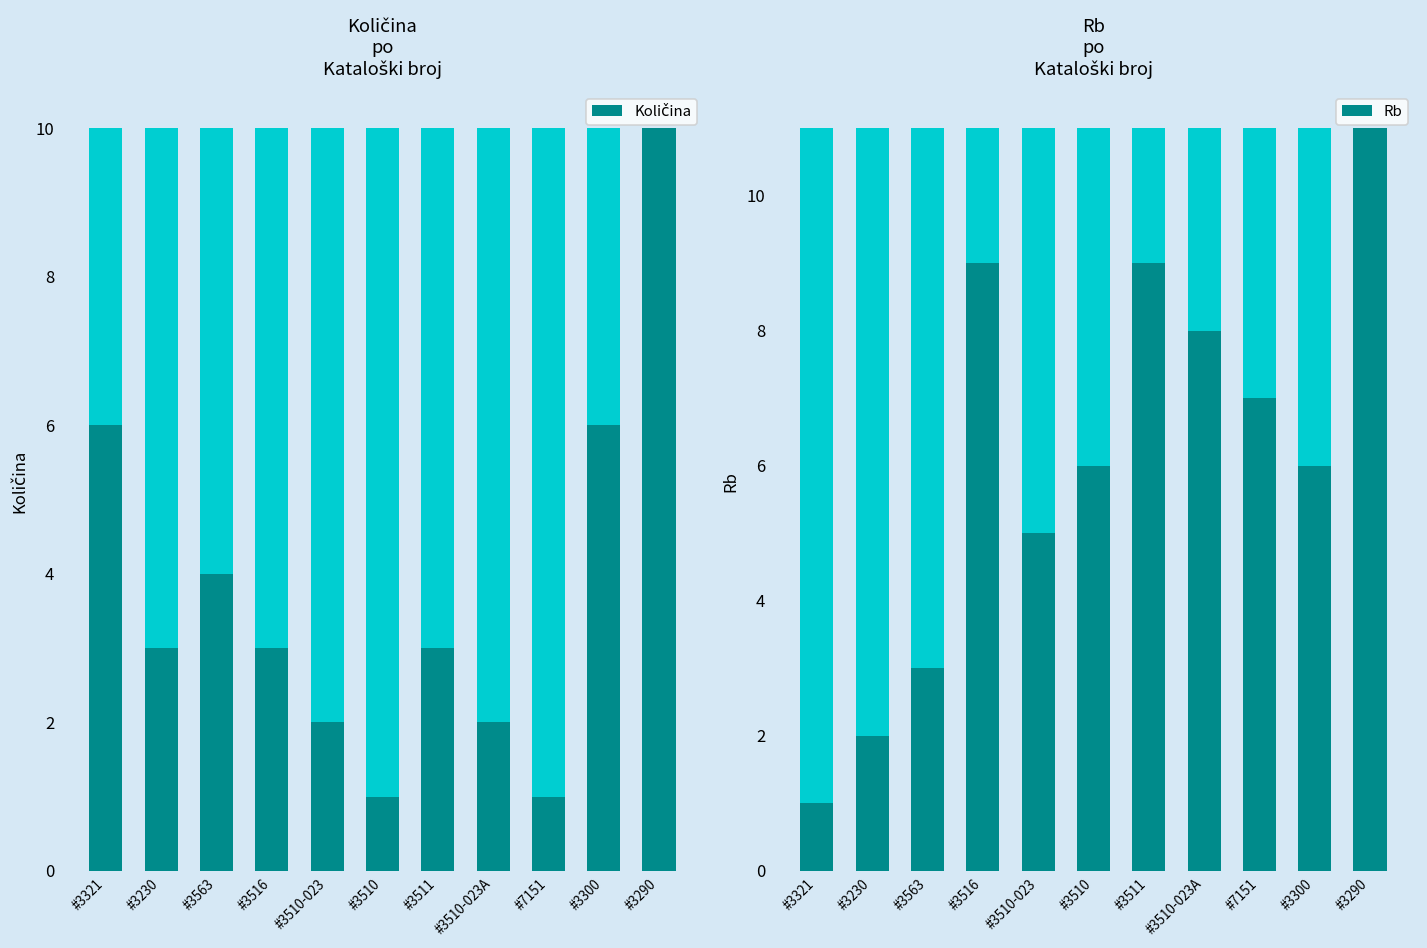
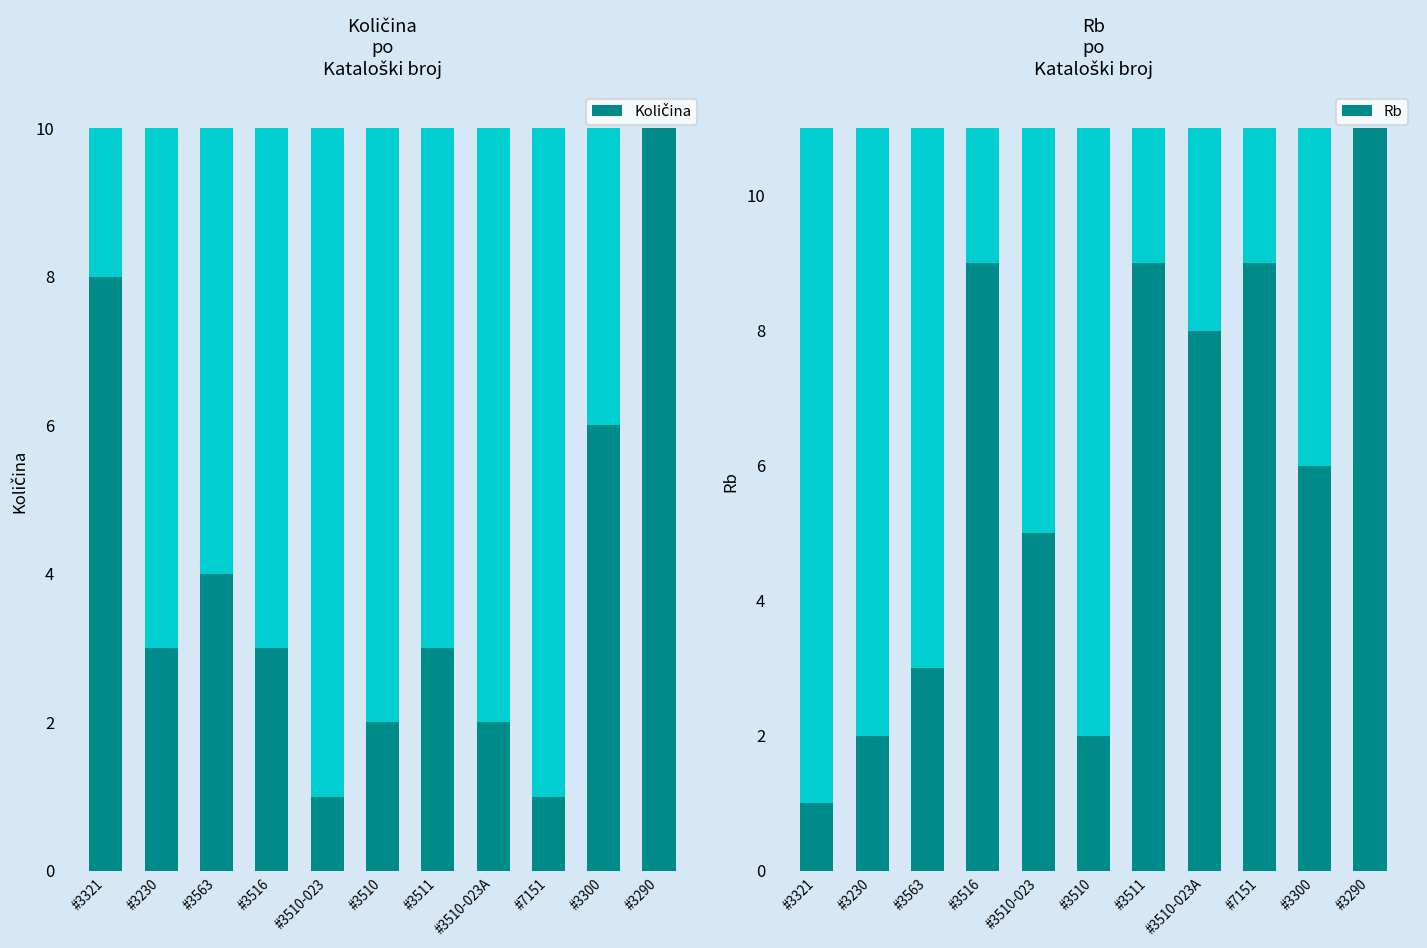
Količina po Kataloški broj, Količina, #3321: 6 -> 8
Količina po Kataloški broj, Količina, #3510-023: 2 -> 1
Količina po Kataloški broj, Količina, #3510: 1 -> 2
Rb po Kataloški broj, Rb, #3510: 6 -> 2
Rb po Kataloški broj, Rb, #7151: 7 -> 9
